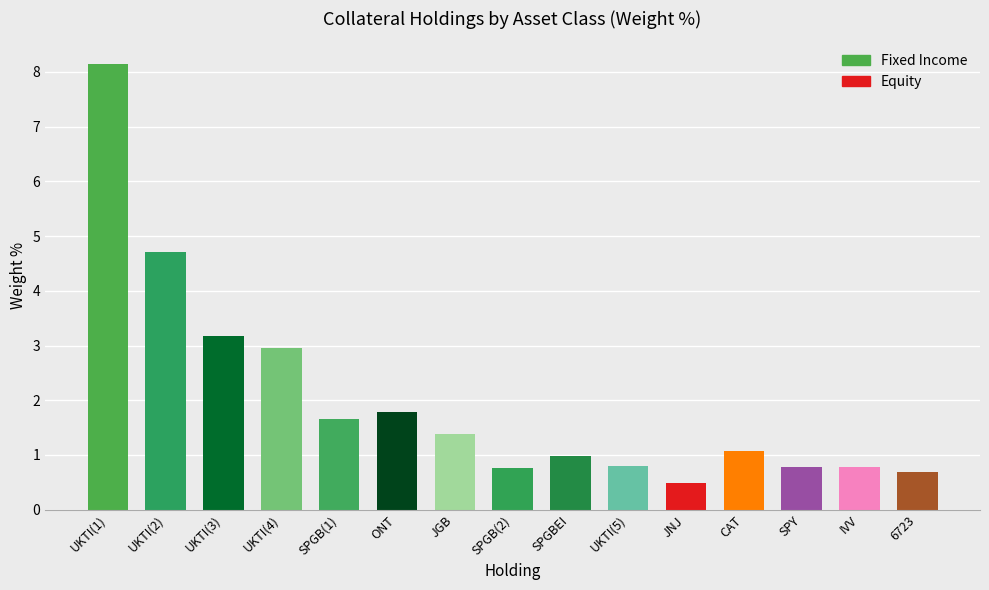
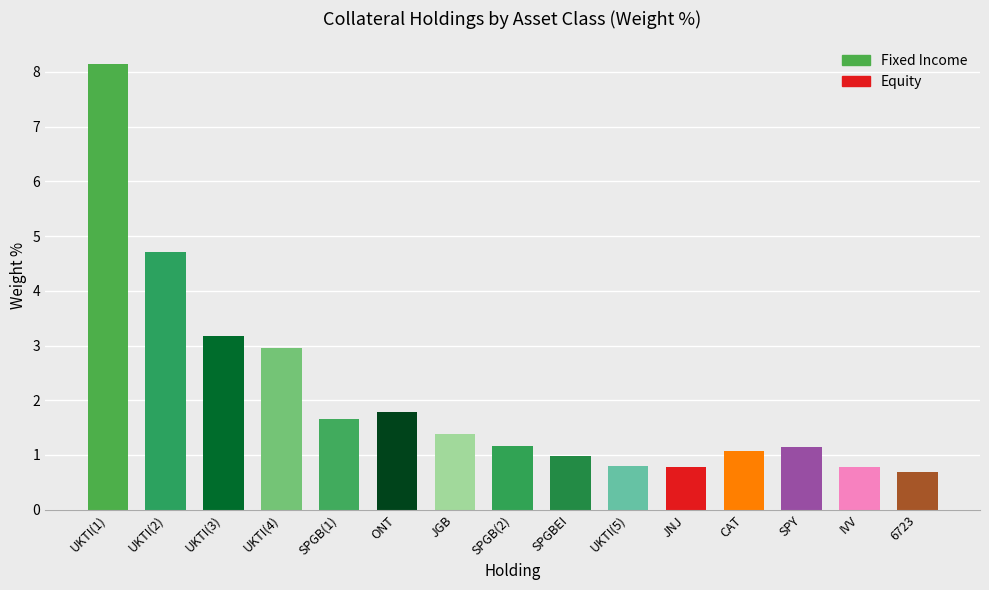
SPGB(2): 0.8 -> 1.2
JNJ: 0.5 -> 0.8
SPY: 0.8 -> 1.1
